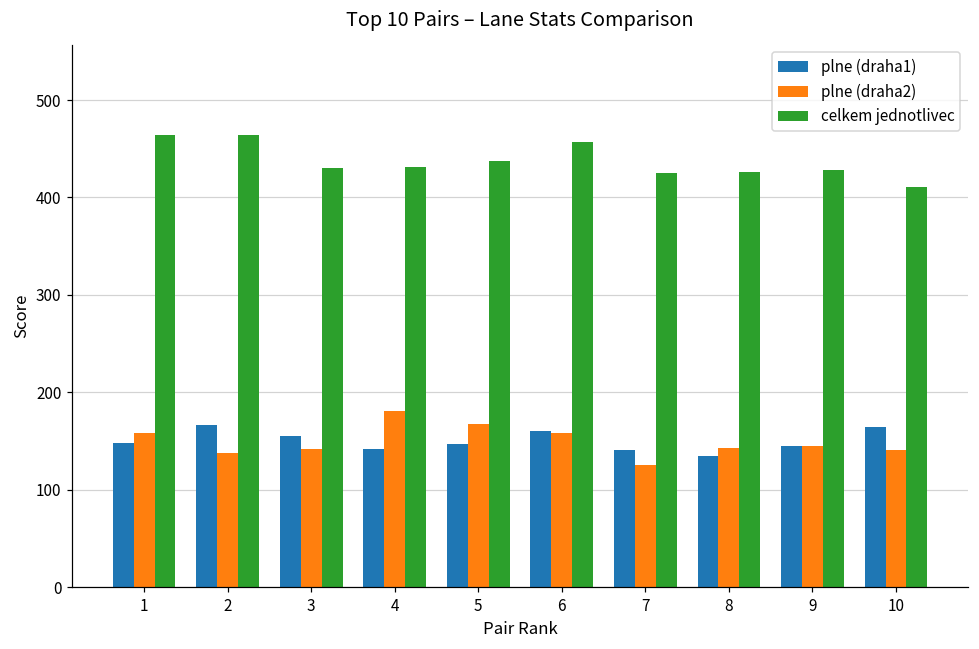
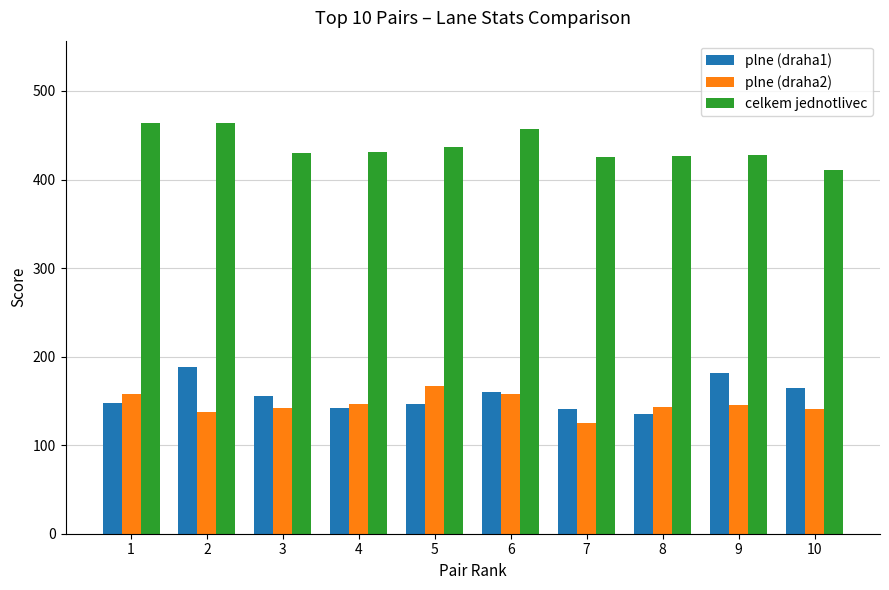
plne (draha1), 2: 170 -> 190
plne (draha2), 4: 180 -> 150
plne (draha1), 9: 150 -> 180
